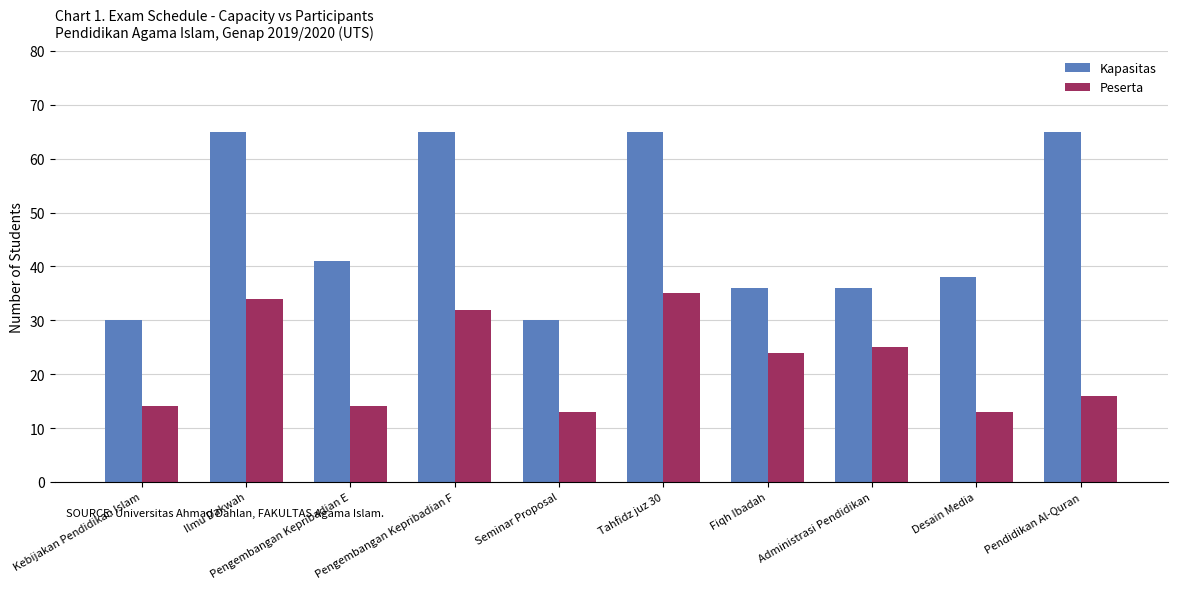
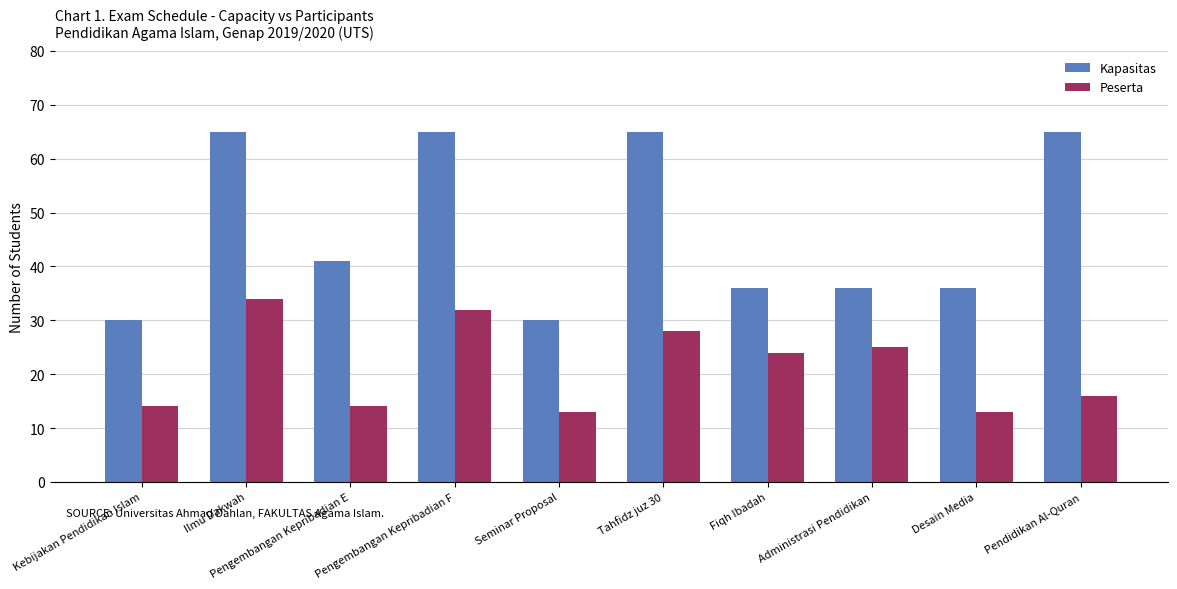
Peserta, Tahfidz juz 30: 35 -> 28
Kapasitas, Desain Media: 38 -> 36
